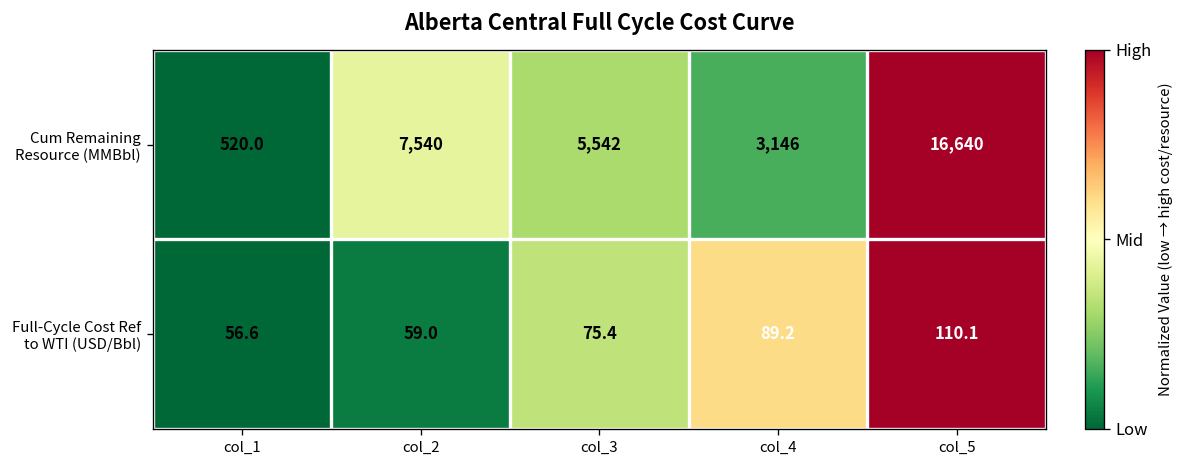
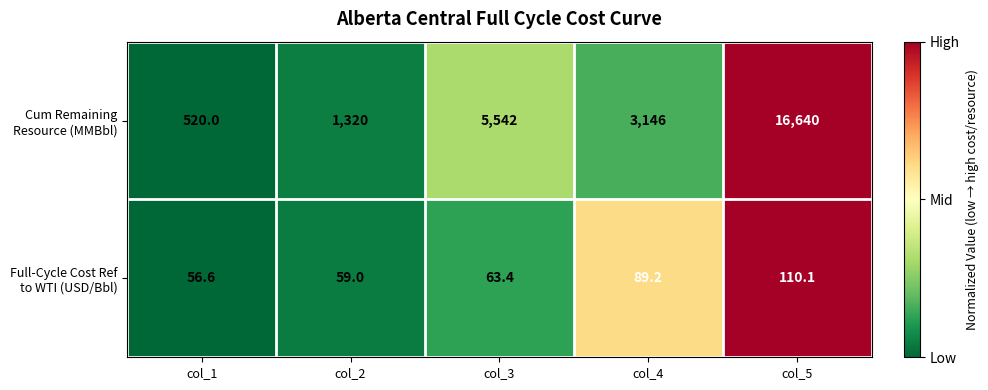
Cum Remaining Resource (MMBbl), col_2: 7,540 -> 1,320
Full-Cycle Cost Ref to WTI (USD/Bbl), col_3: 75.4 -> 63.4
